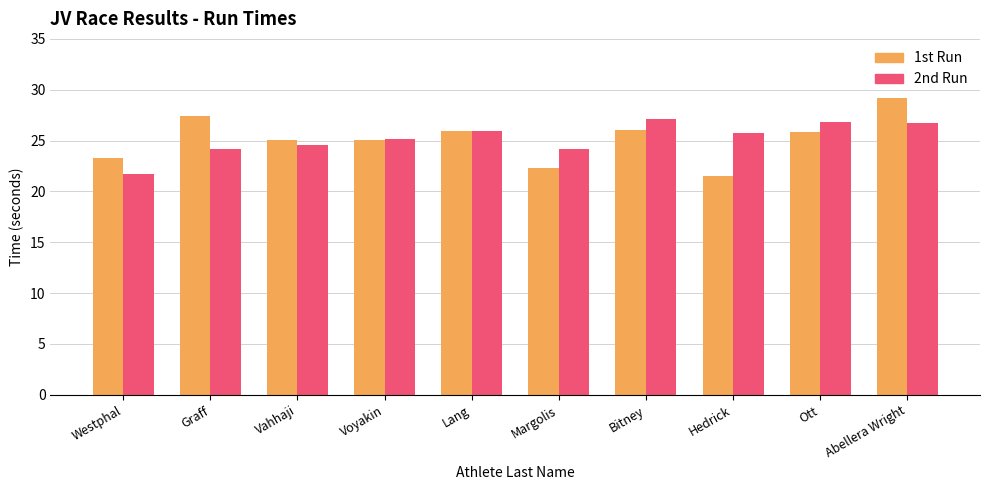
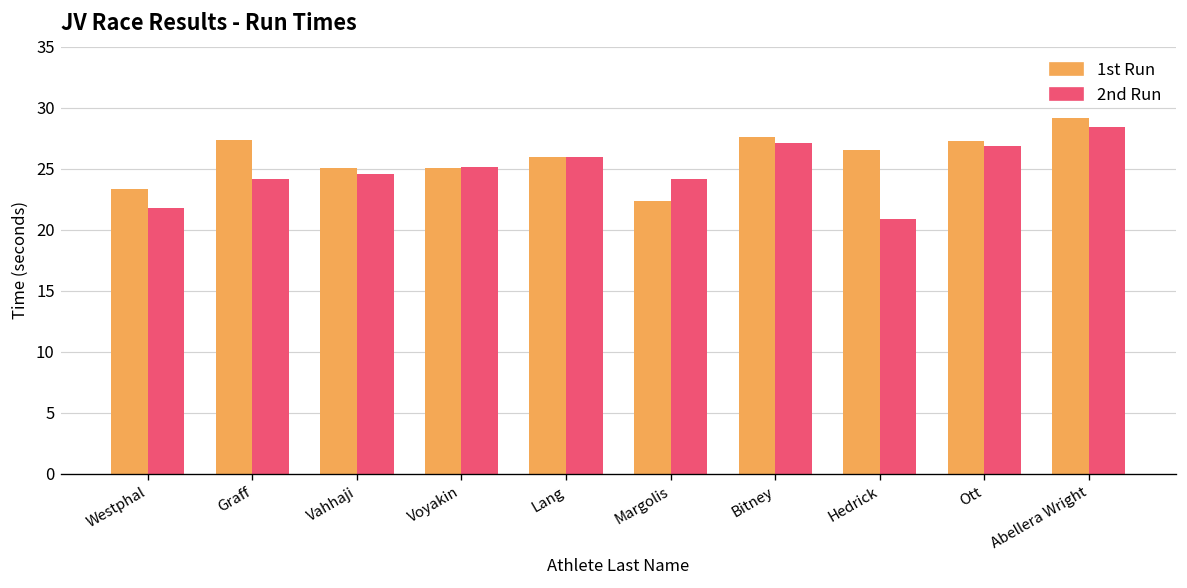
1st Run, Bitney: 26.0 -> 27.6
1st Run, Hedrick: 21.5 -> 26.5
2nd Run, Hedrick: 25.7 -> 20.9
1st Run, Ott: 25.9 -> 27.3
2nd Run, Abellera Wright: 26.7 -> 28.5
